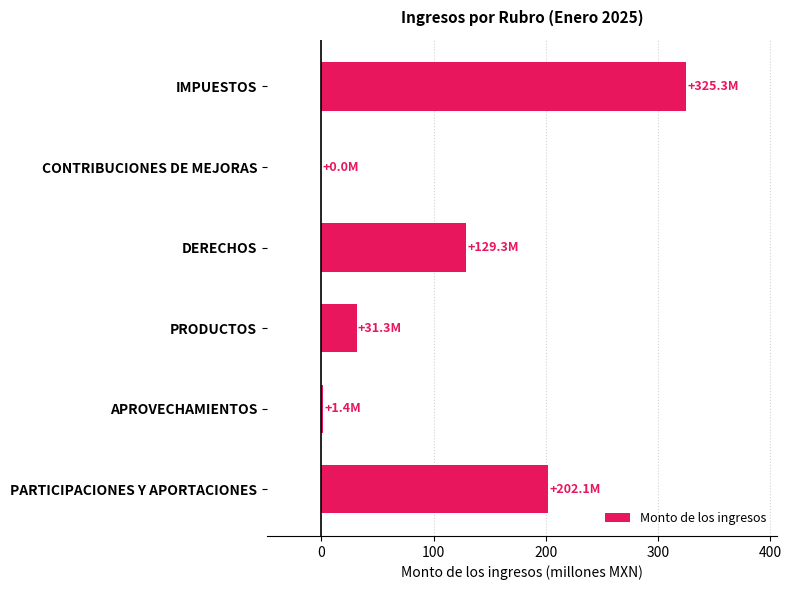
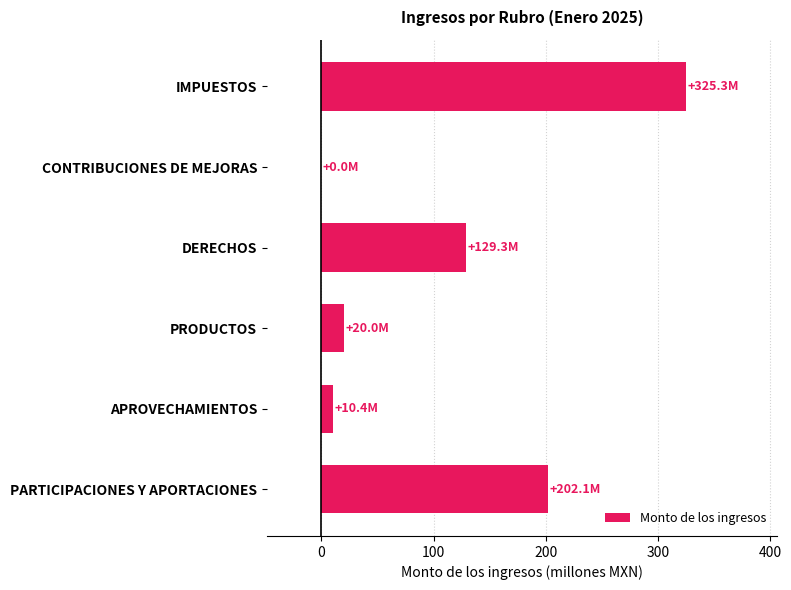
PRODUCTOS: +31.3M -> +20.0M
APROVECHAMIENTOS: +1.4M -> +10.4M
